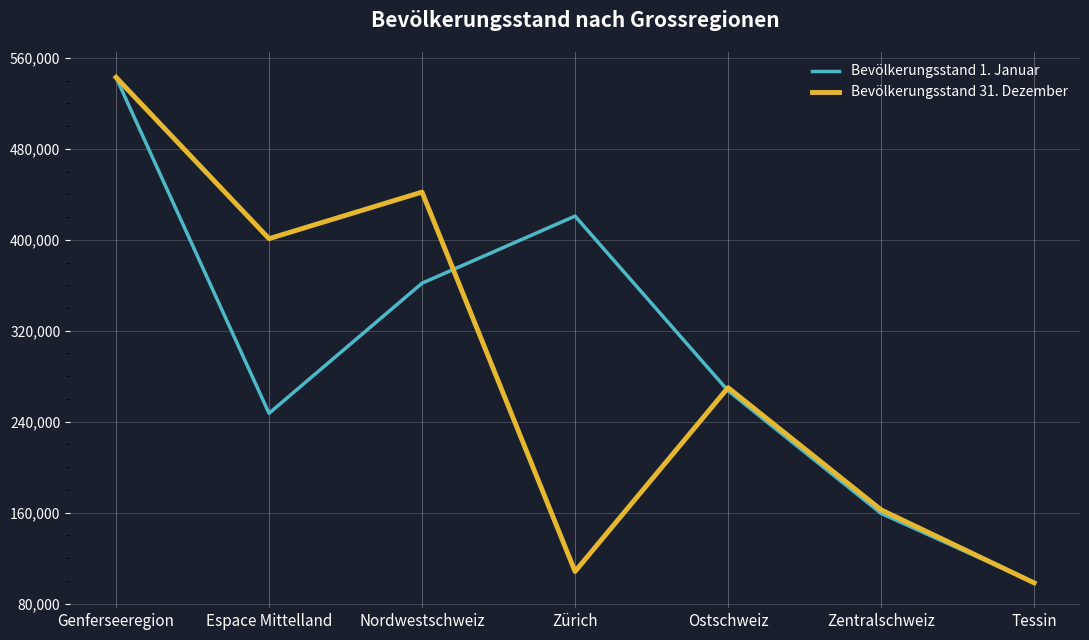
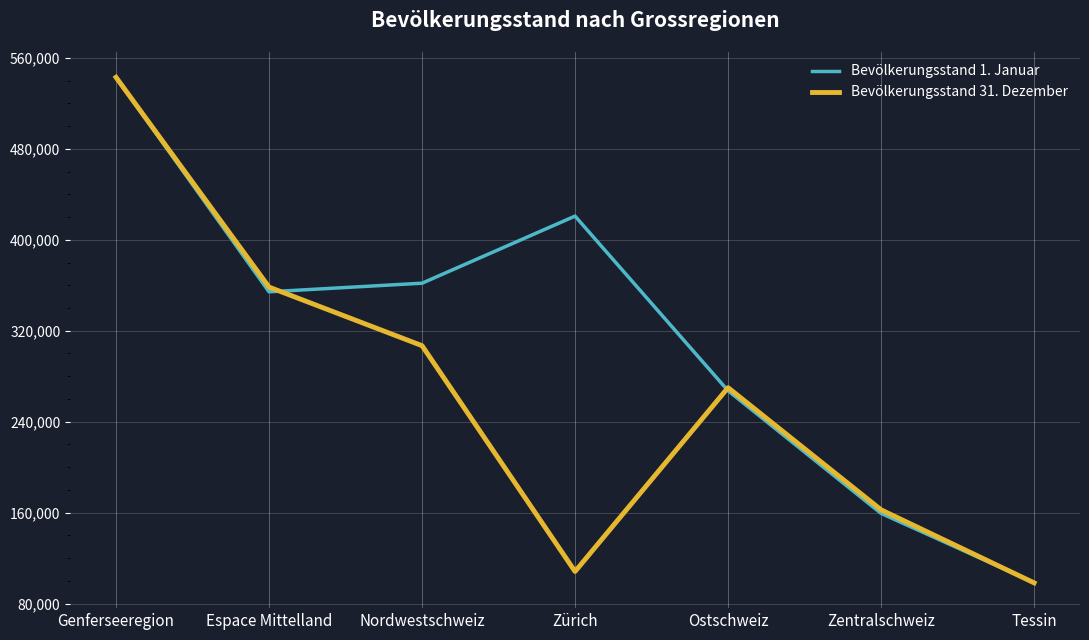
Bevölkerungsstand 1. Januar, Espace Mittelland: 247,000 -> 354,000
Bevölkerungsstand 31. Dezember, Espace Mittelland: 401,000 -> 358,000
Bevölkerungsstand 31. Dezember, Nordwestschweiz: 442,000 -> 307,000
